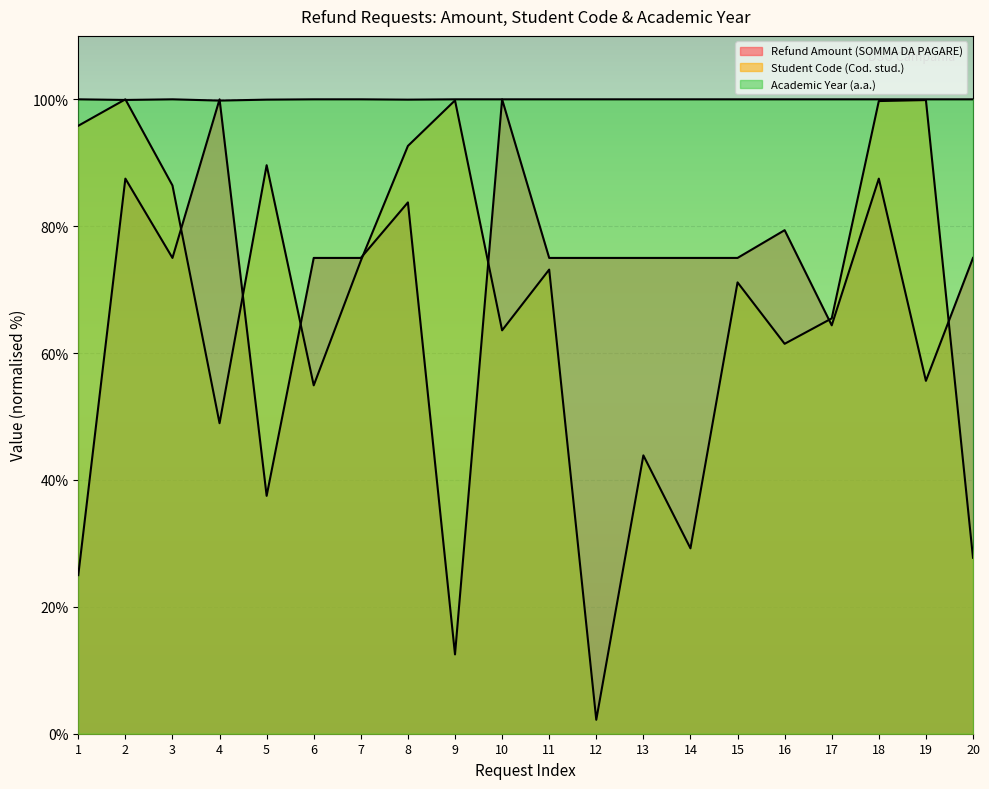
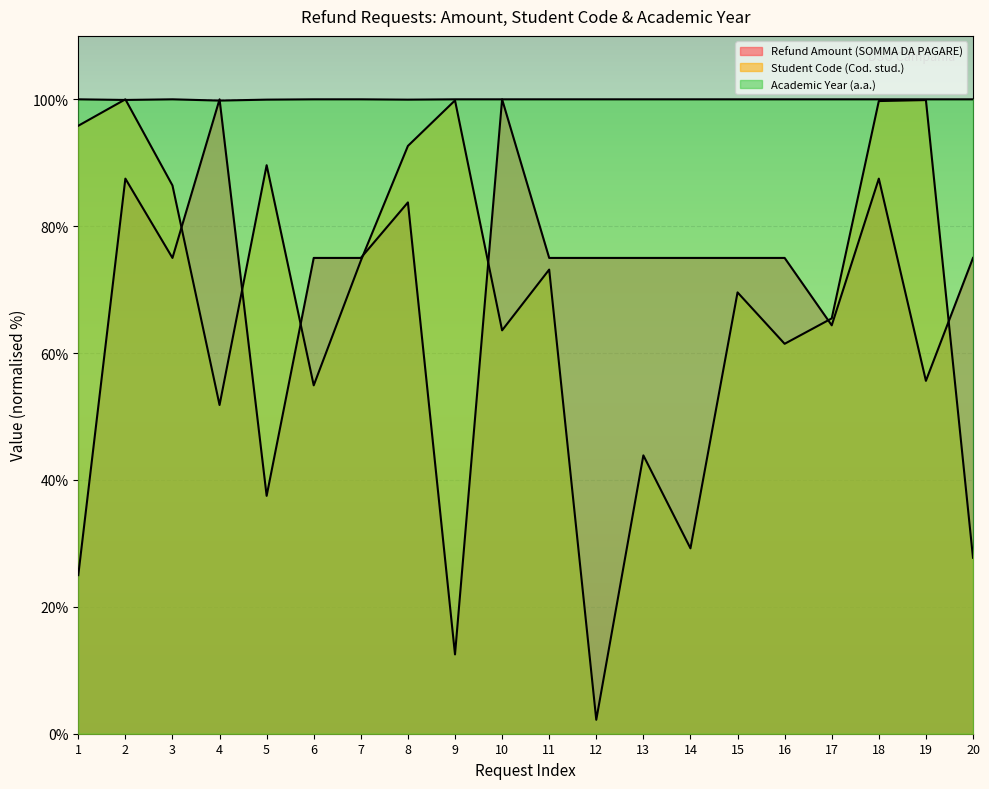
Student Code (Cod. stud.), 4: 49% -> 52%
Student Code (Cod. stud.), 15: 71% -> 70%
Refund Amount (SOMMA DA PAGARE), 16: 79% -> 75%
